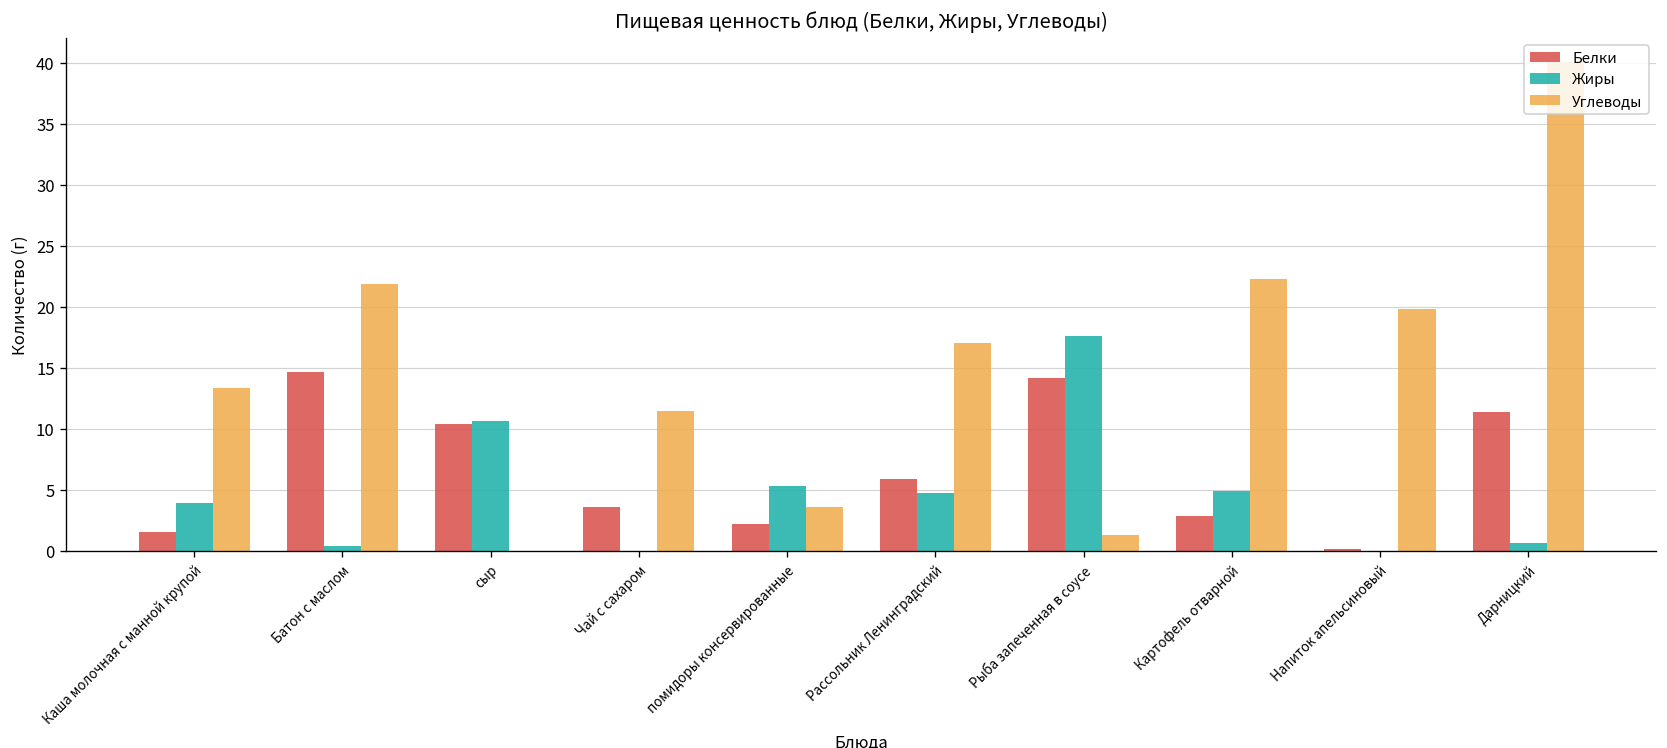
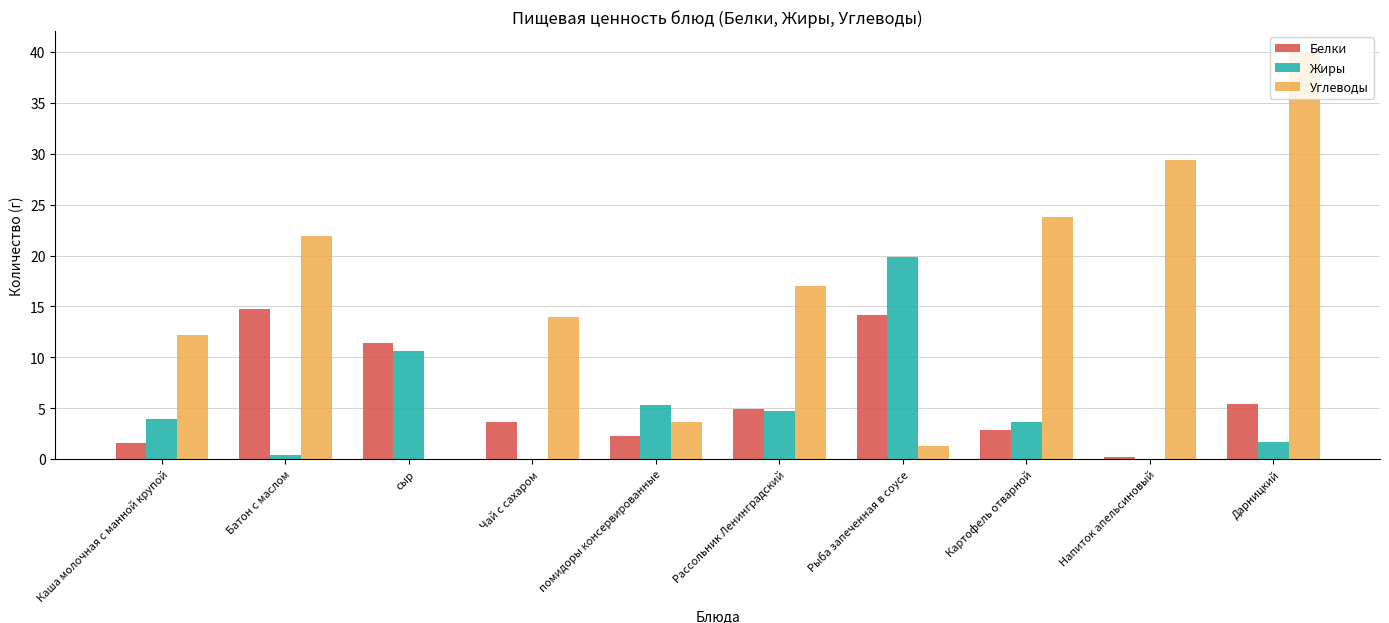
Углеводы, Каша молочная с манной крупой: 13.4 -> 12.2
Белки, сыр: 10.4 -> 11.4
Углеводы, Чай с сахаром: 11.5 -> 14.0
Белки, Рассольник Ленинградский: 5.9 -> 4.9
Жиры, Рыба запеченная в соусе: 17.6 -> 19.9
Жиры, Картофель отварной: 4.9 -> 3.6
Углеводы, Картофель отварной: 22.3 -> 23.8
Углеводы, Напиток апельсиновый: 19.8 -> 29.4
Белки, Дарницкий: 11.4 -> 5.4
Жиры, Дарницкий: 0.7 -> 1.7
